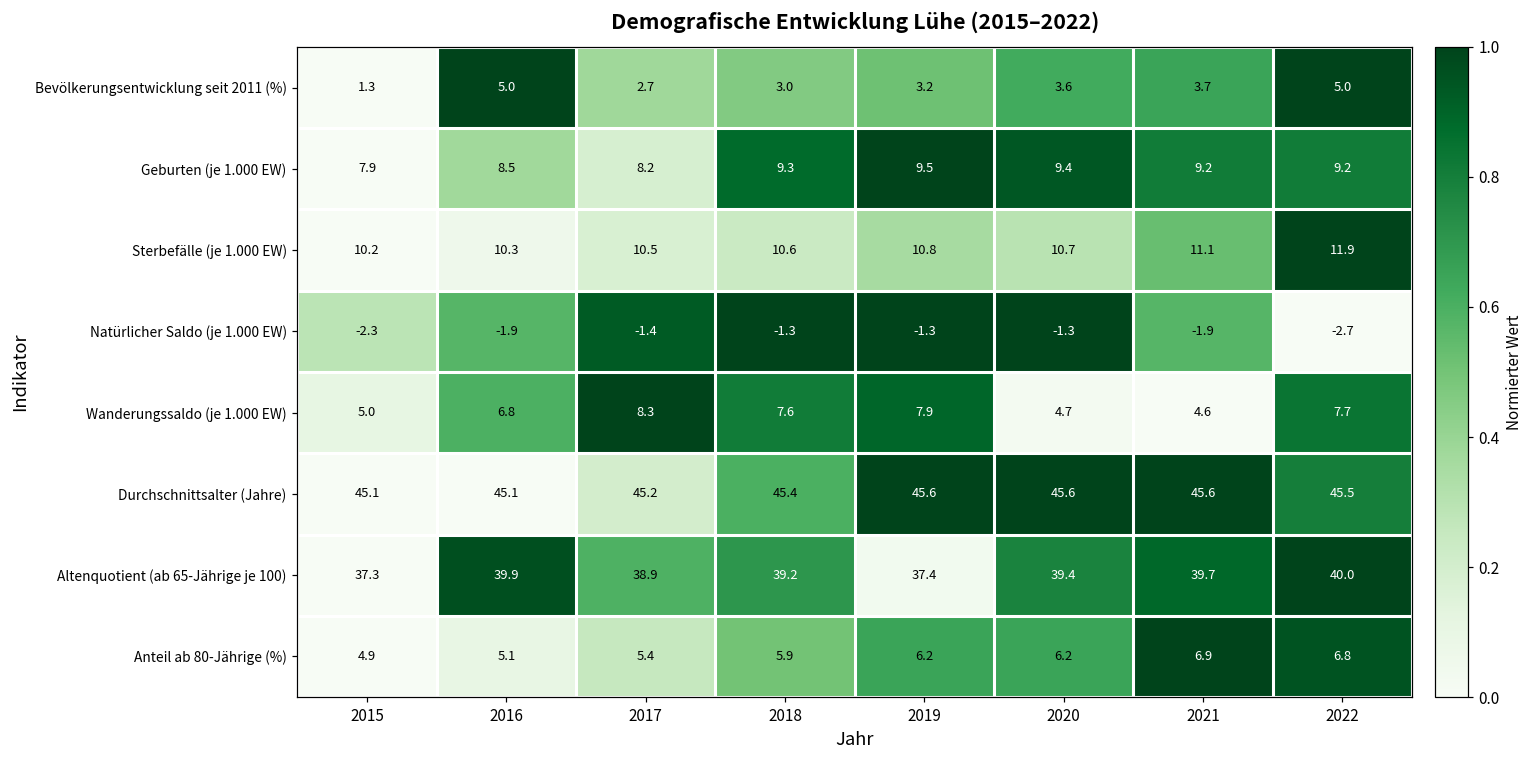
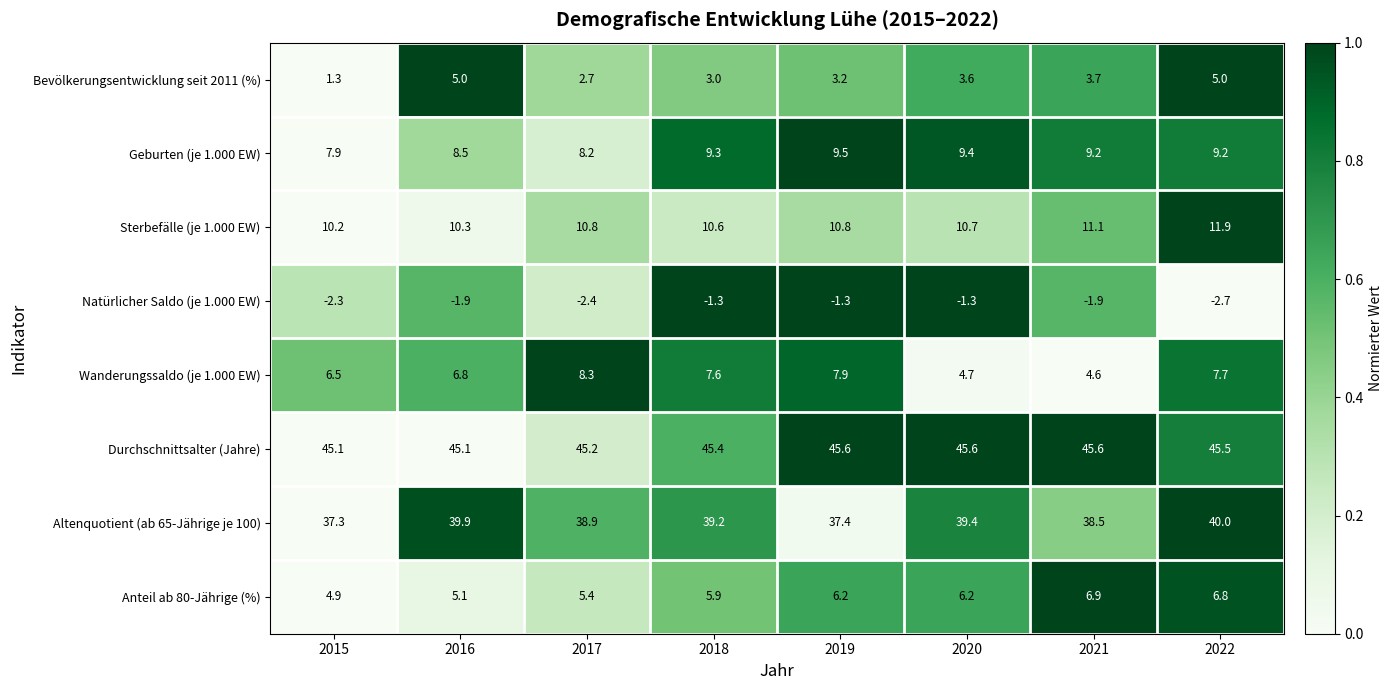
Sterbefälle (je 1.000 EW), 2017: 10.5 -> 10.8
Natürlicher Saldo (je 1.000 EW), 2017: -1.4 -> -2.4
Wanderungssaldo (je 1.000 EW), 2015: 5.0 -> 6.5
Altenquotient (ab 65-Jährige je 100), 2021: 39.7 -> 38.5
